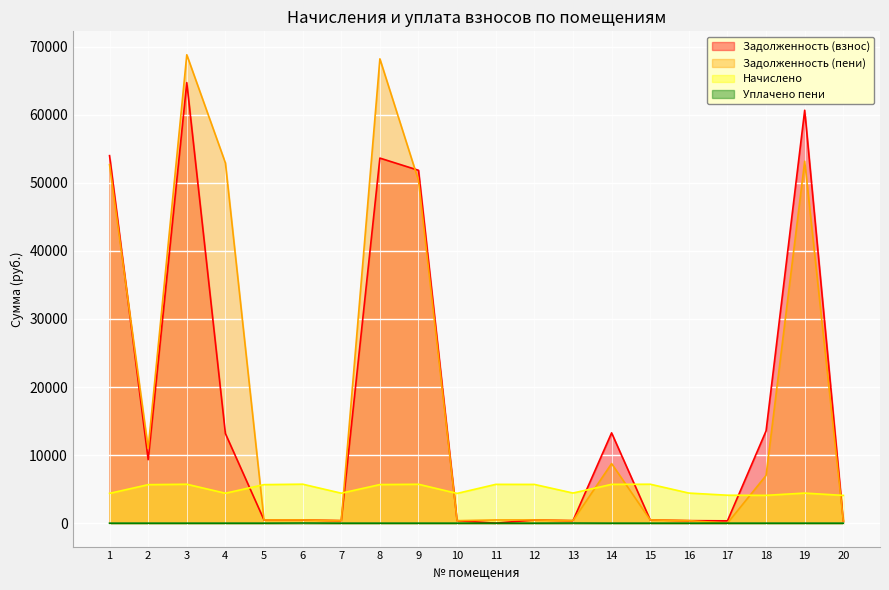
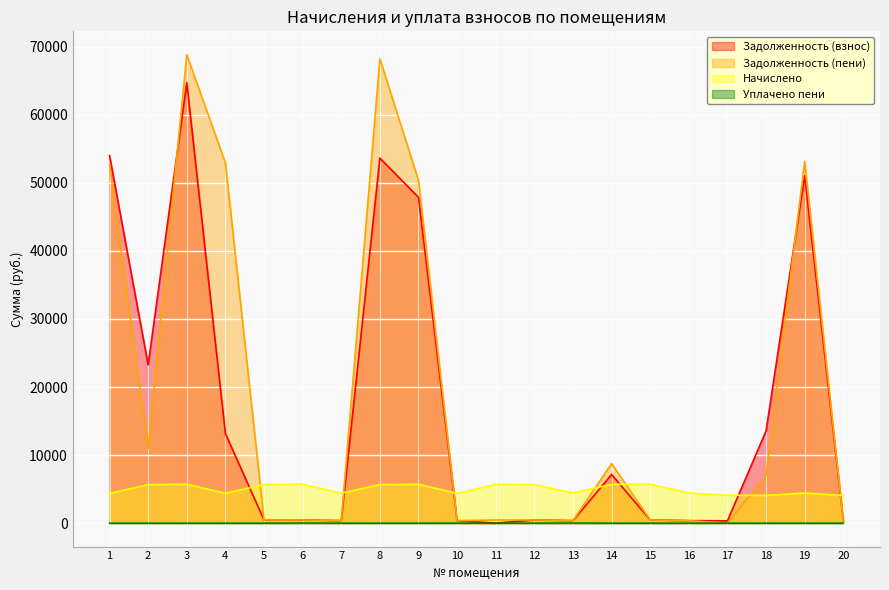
Задолженность (взнос), 2: 9000 -> 23000
Задолженность (взнос), 9: 52000 -> 48000
Задолженность (взнос), 14: 13000 -> 7000
Задолженность (взнос), 19: 61000 -> 51000
